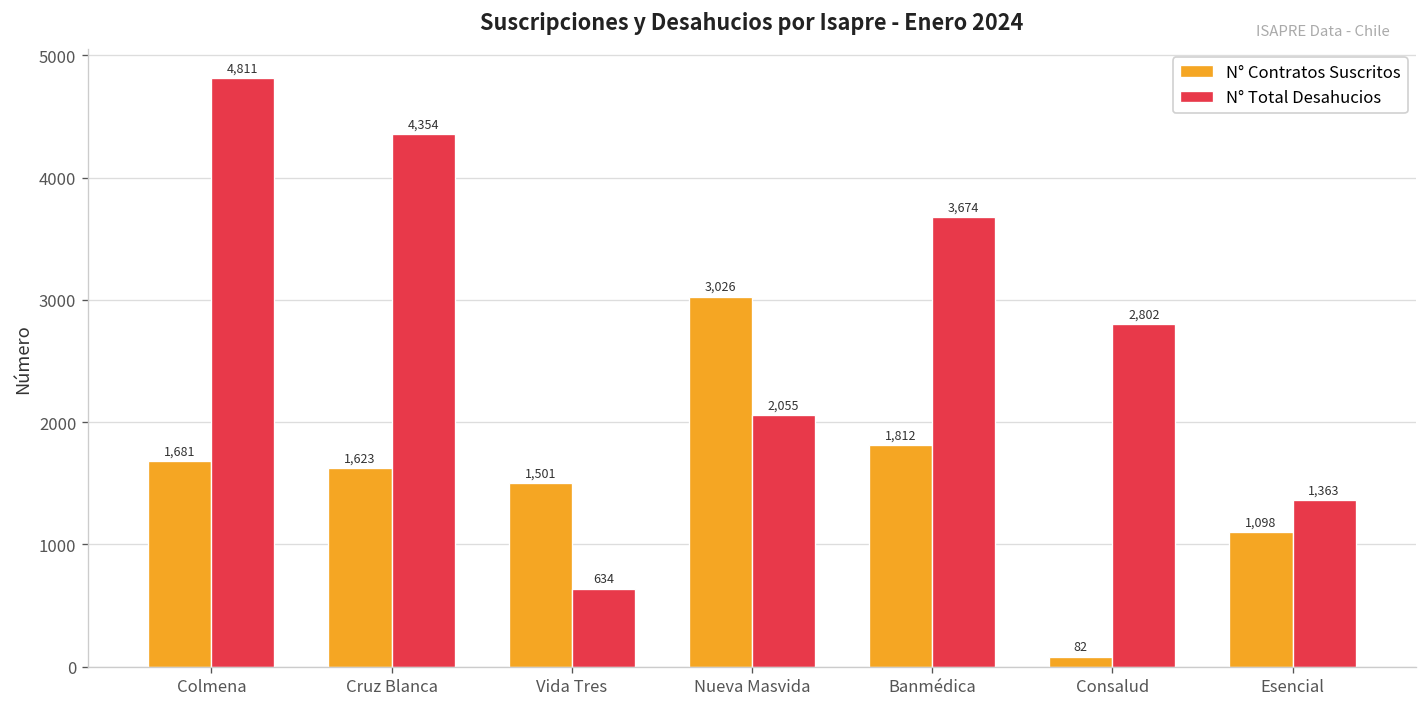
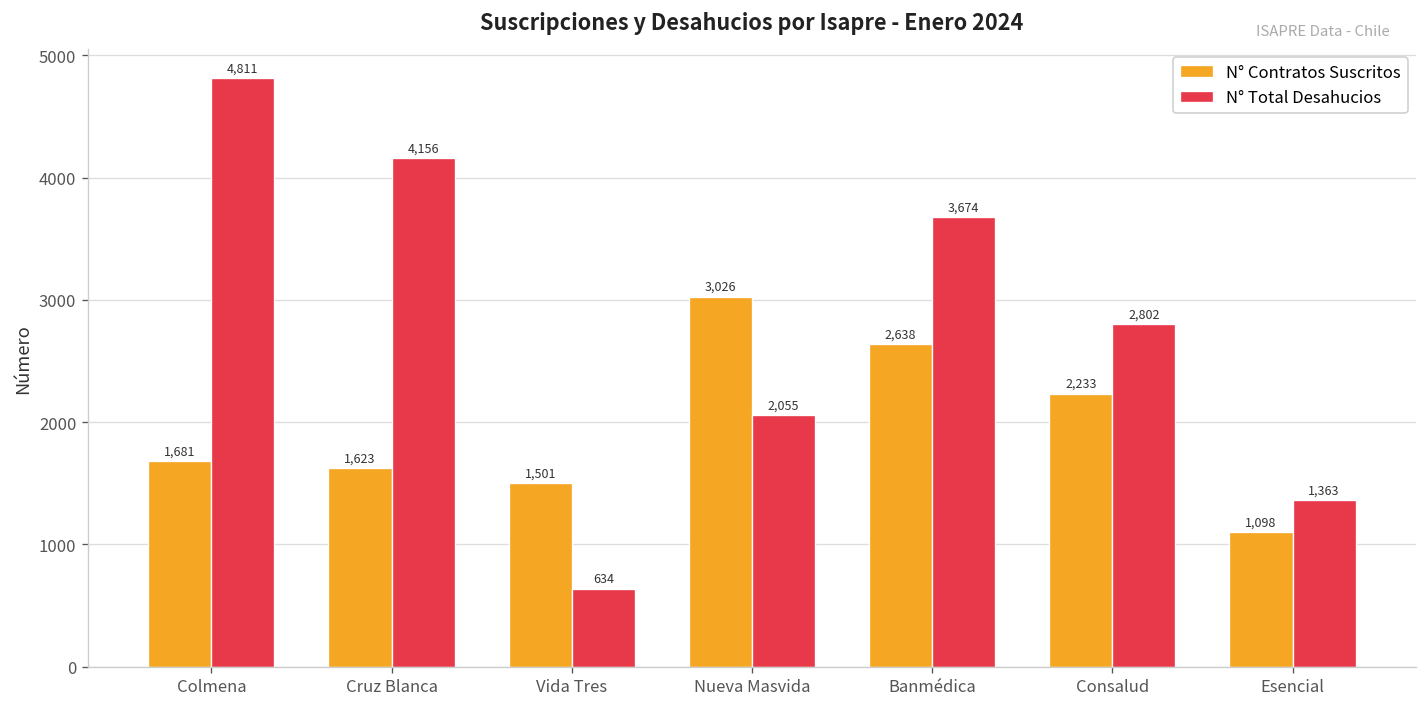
N° Total Desahucios, Cruz Blanca: 4,354 -> 4,156
N° Contratos Suscritos, Banmédica: 1,812 -> 2,638
N° Contratos Suscritos, Consalud: 82 -> 2,233
